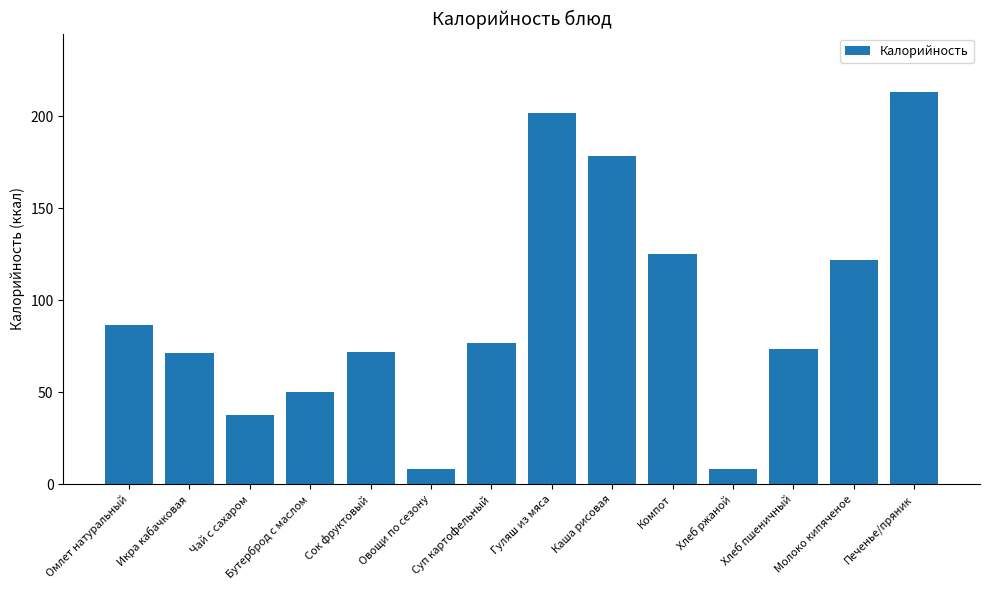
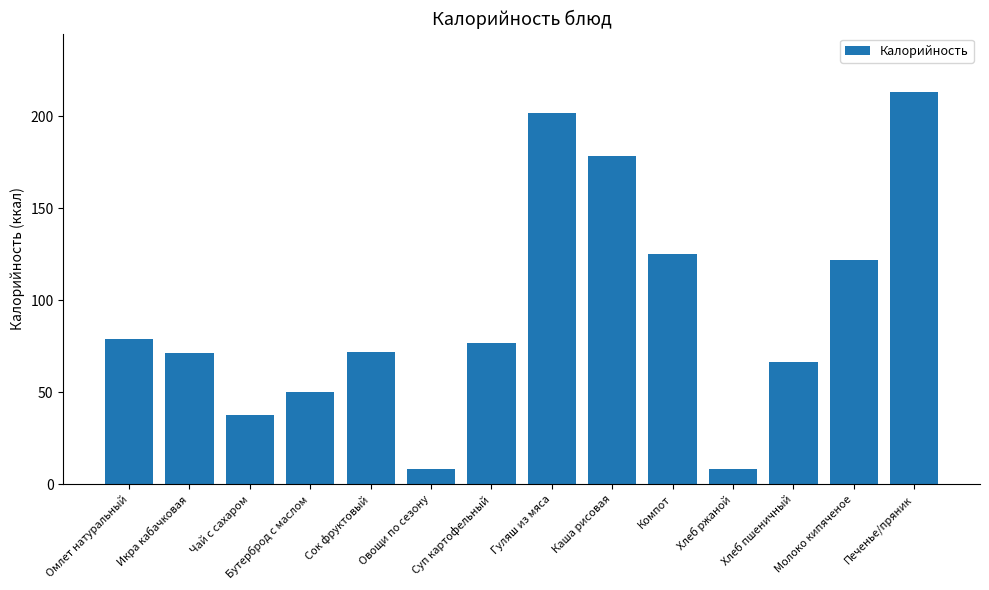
Омлет натуральный: 87 -> 79
Хлеб пшеничный: 74 -> 67
